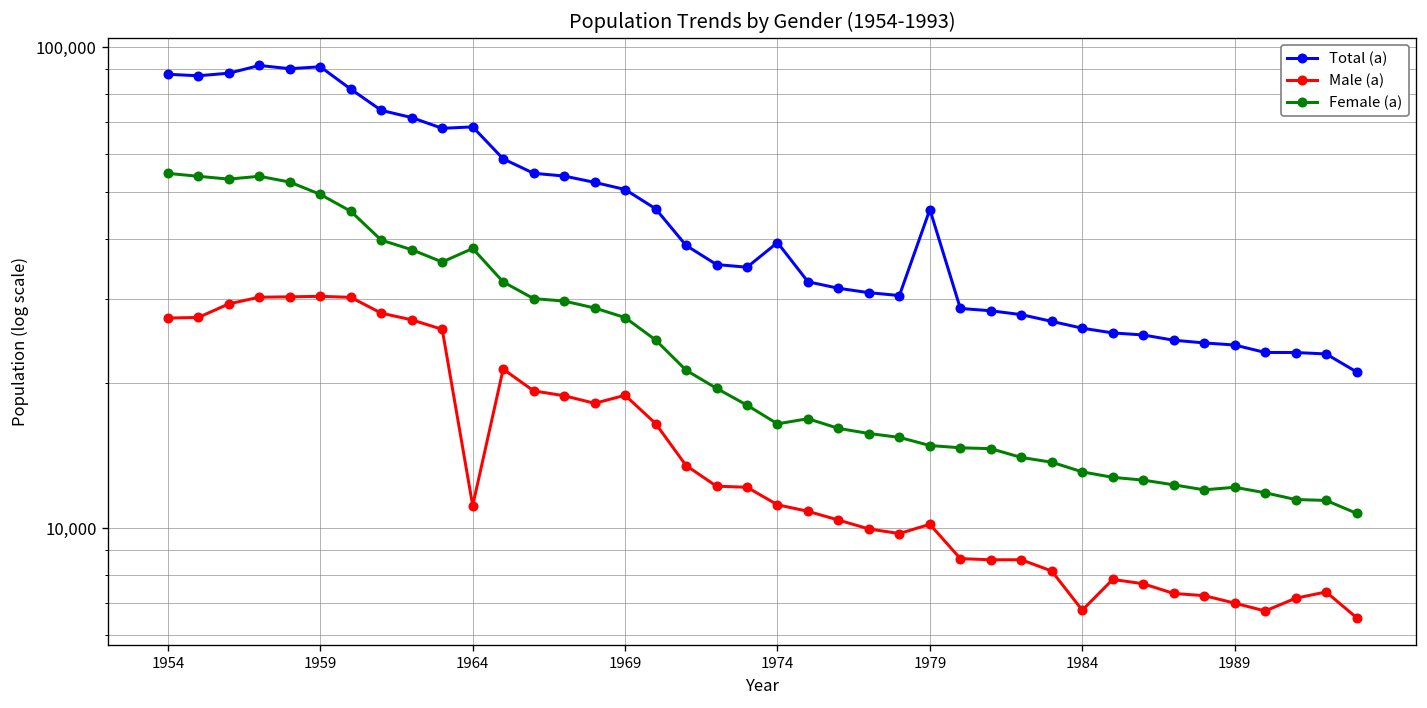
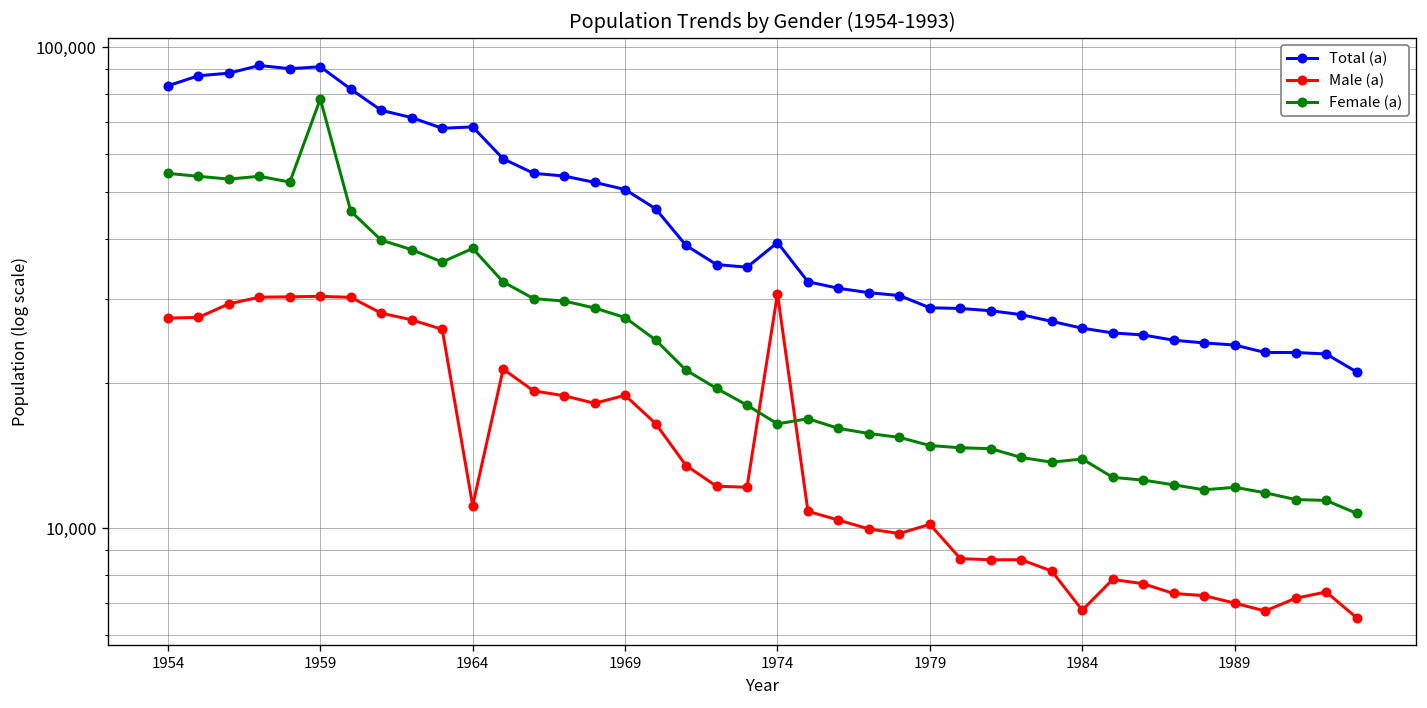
Total (a), 1954: 88,000 -> 83,000
Female (a), 1959: 49,000 -> 78,000
Male (a), 1974: 11,200 -> 31,000
Total (a), 1979: 46,000 -> 29,000
Female (a), 1984: 13,100 -> 13,900
